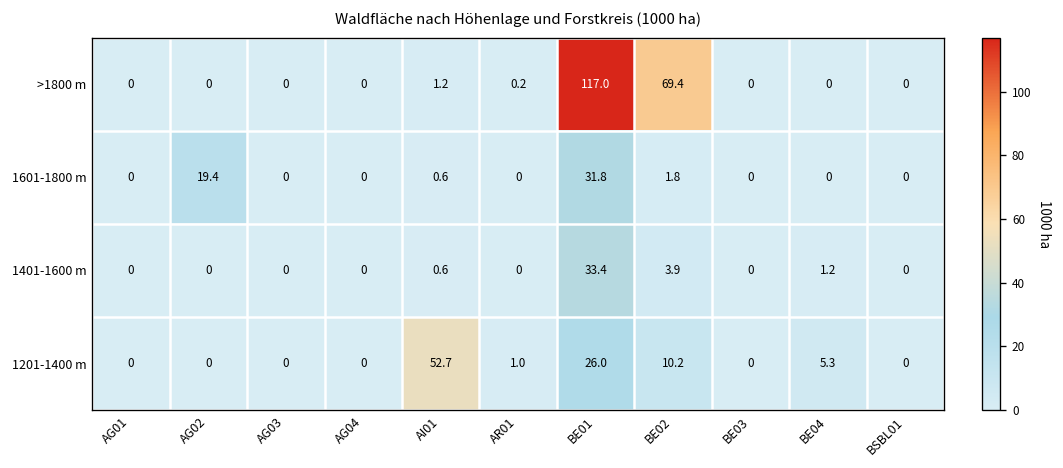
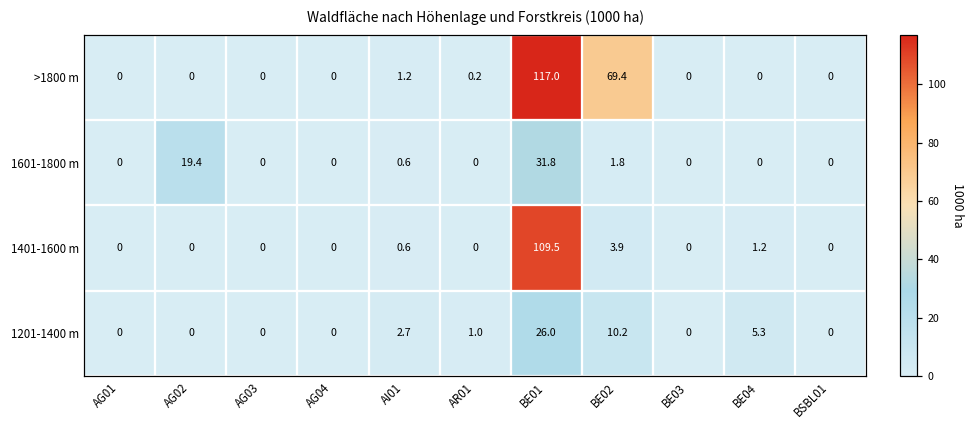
1401-1600 m, BE01: 33.4 -> 109.5
1201-1400 m, AI01: 52.7 -> 2.7
